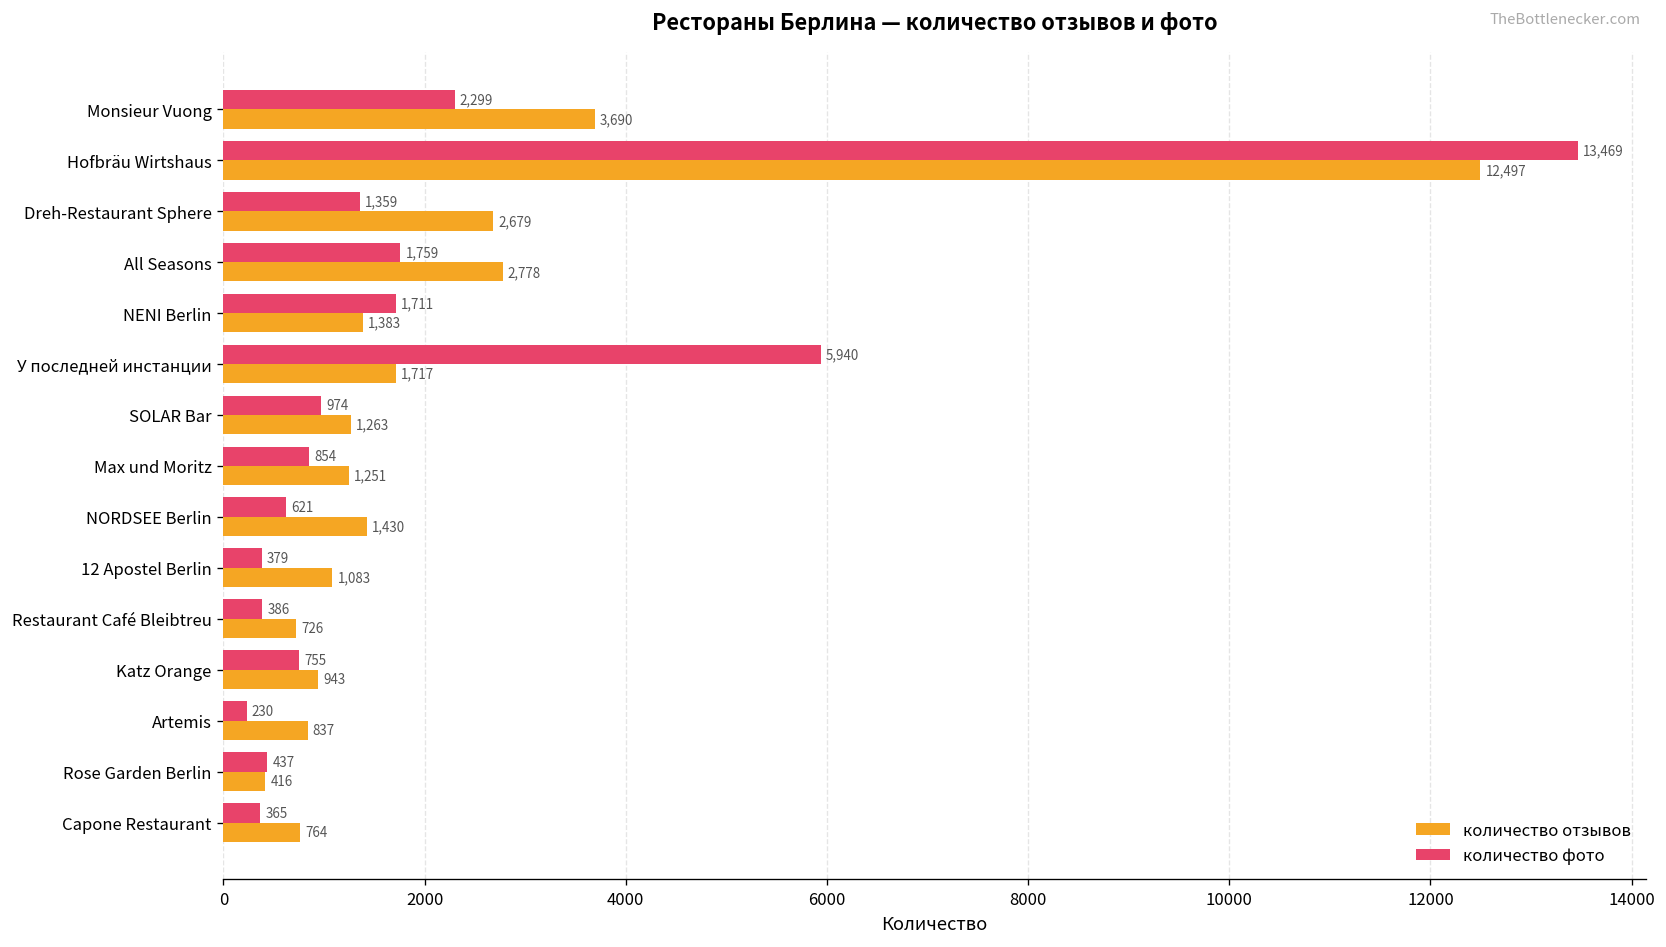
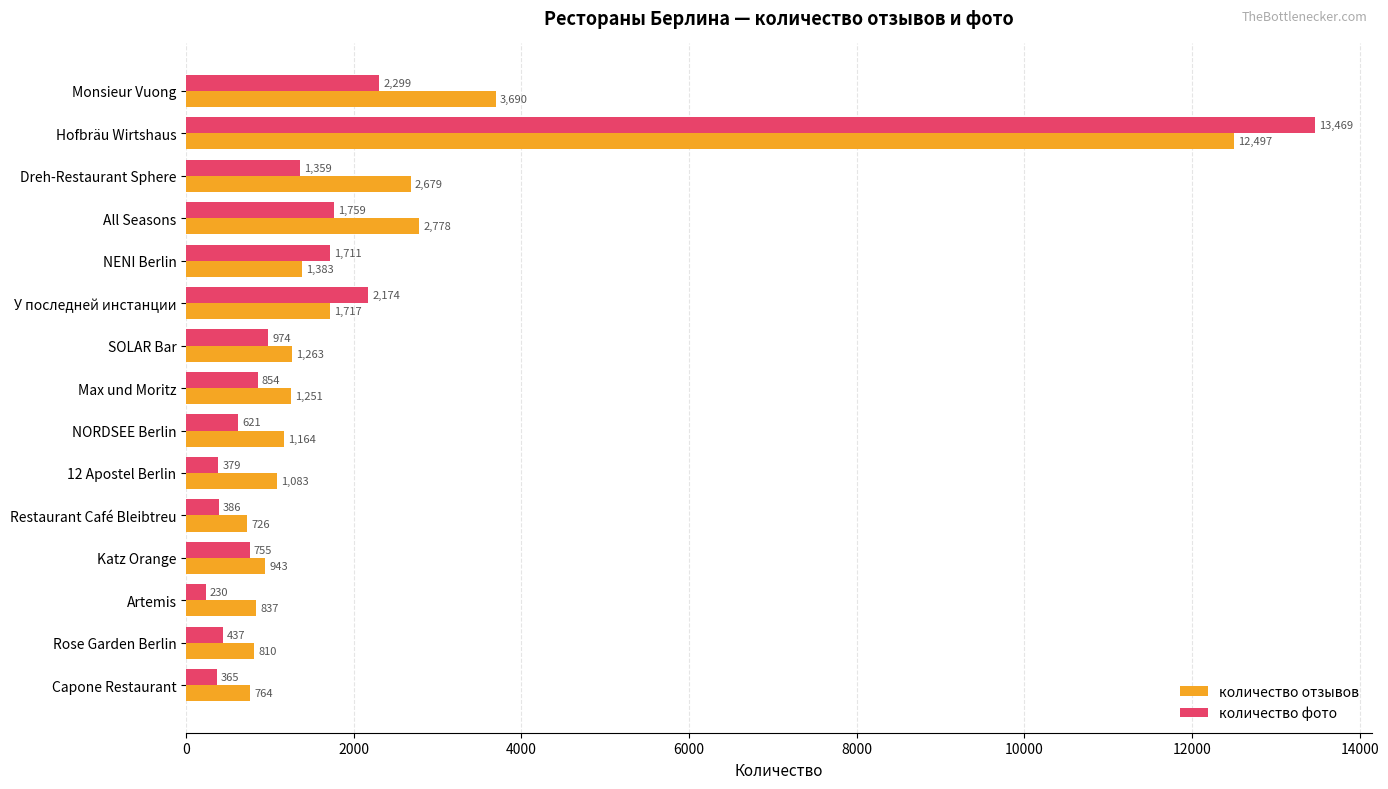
количество фото, У последней инстанции: 5,940 -> 2,174
количество отзывов, NORDSEE Berlin: 1,430 -> 1,164
количество отзывов, Rose Garden Berlin: 416 -> 810
